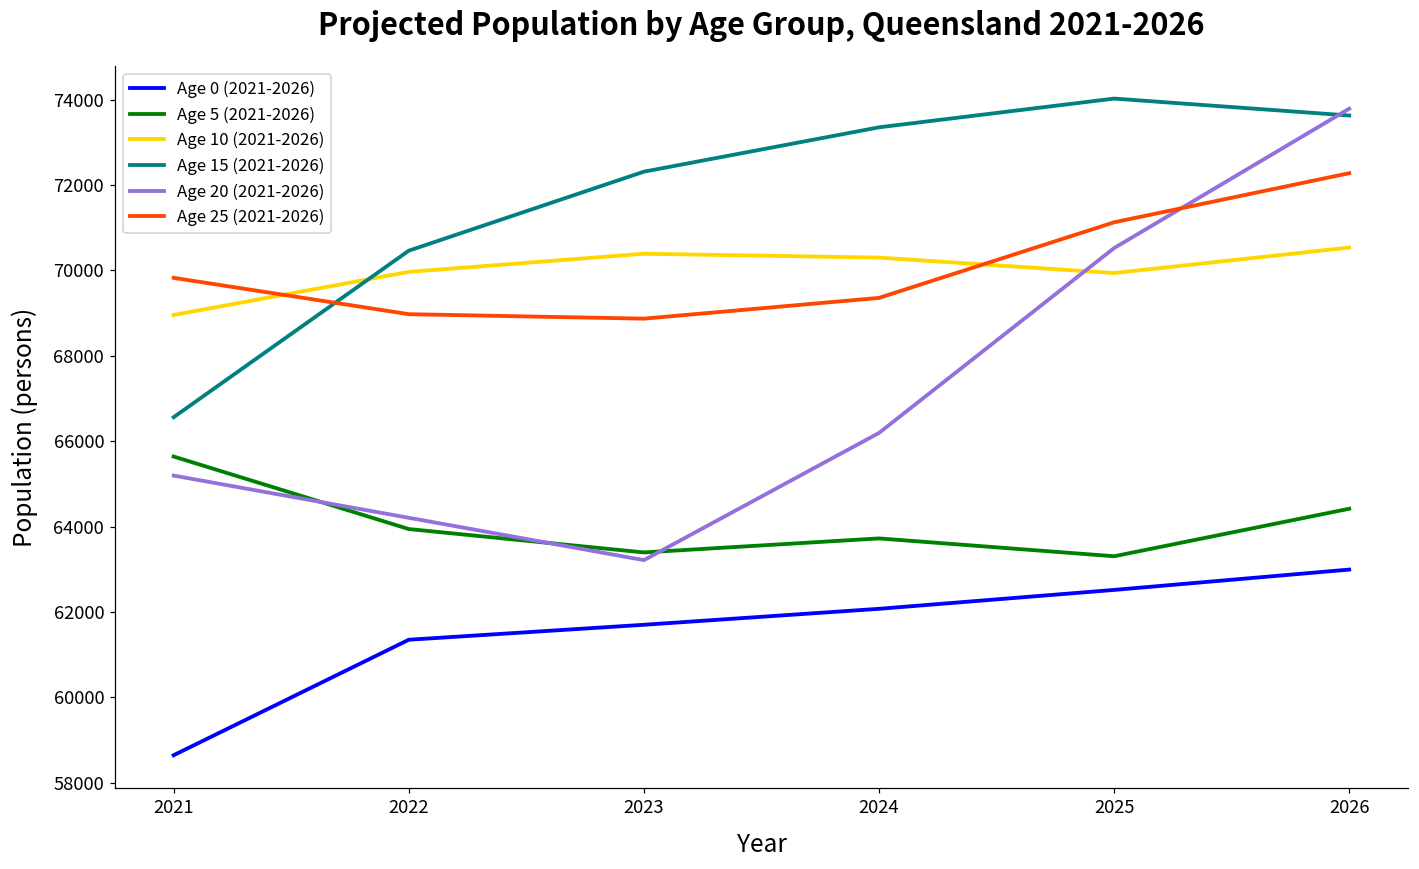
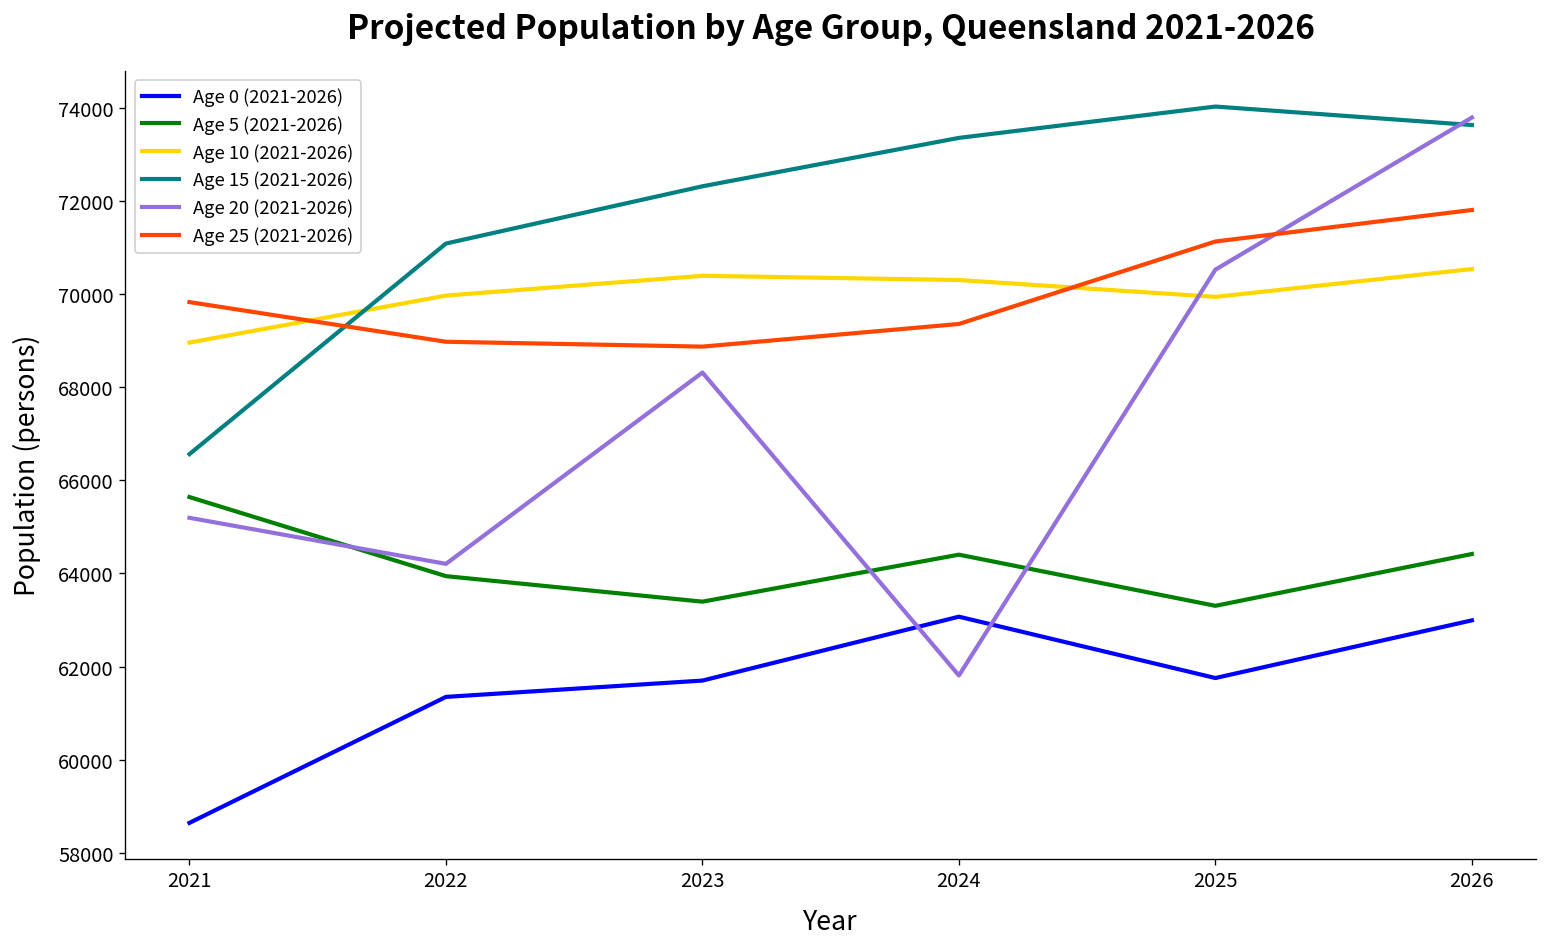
Age 15 (2021-2026), 2022: 70500 -> 71100
Age 20 (2021-2026), 2023: 63200 -> 68300
Age 0 (2021-2026), 2024: 62100 -> 63100
Age 5 (2021-2026), 2024: 63700 -> 64400
Age 20 (2021-2026), 2024: 66200 -> 61800
Age 0 (2021-2026), 2025: 62500 -> 61800
Age 25 (2021-2026), 2026: 72300 -> 71800
